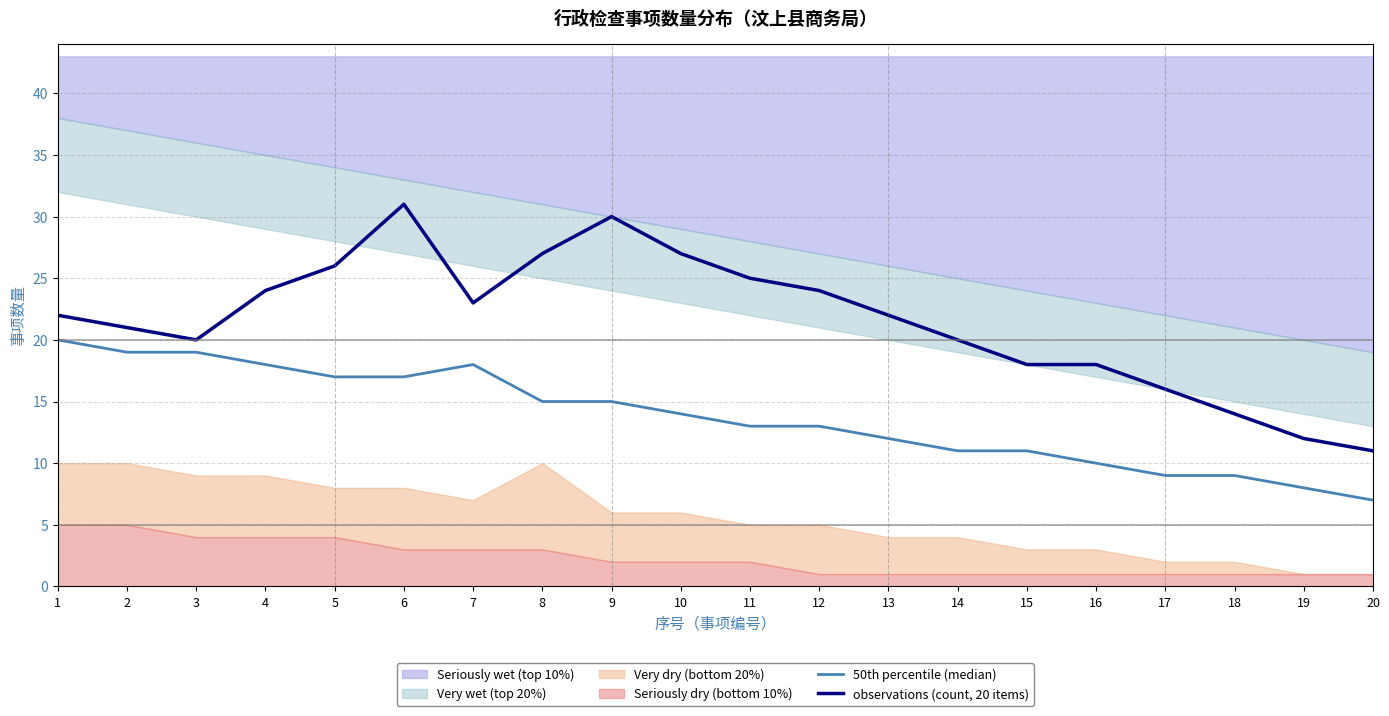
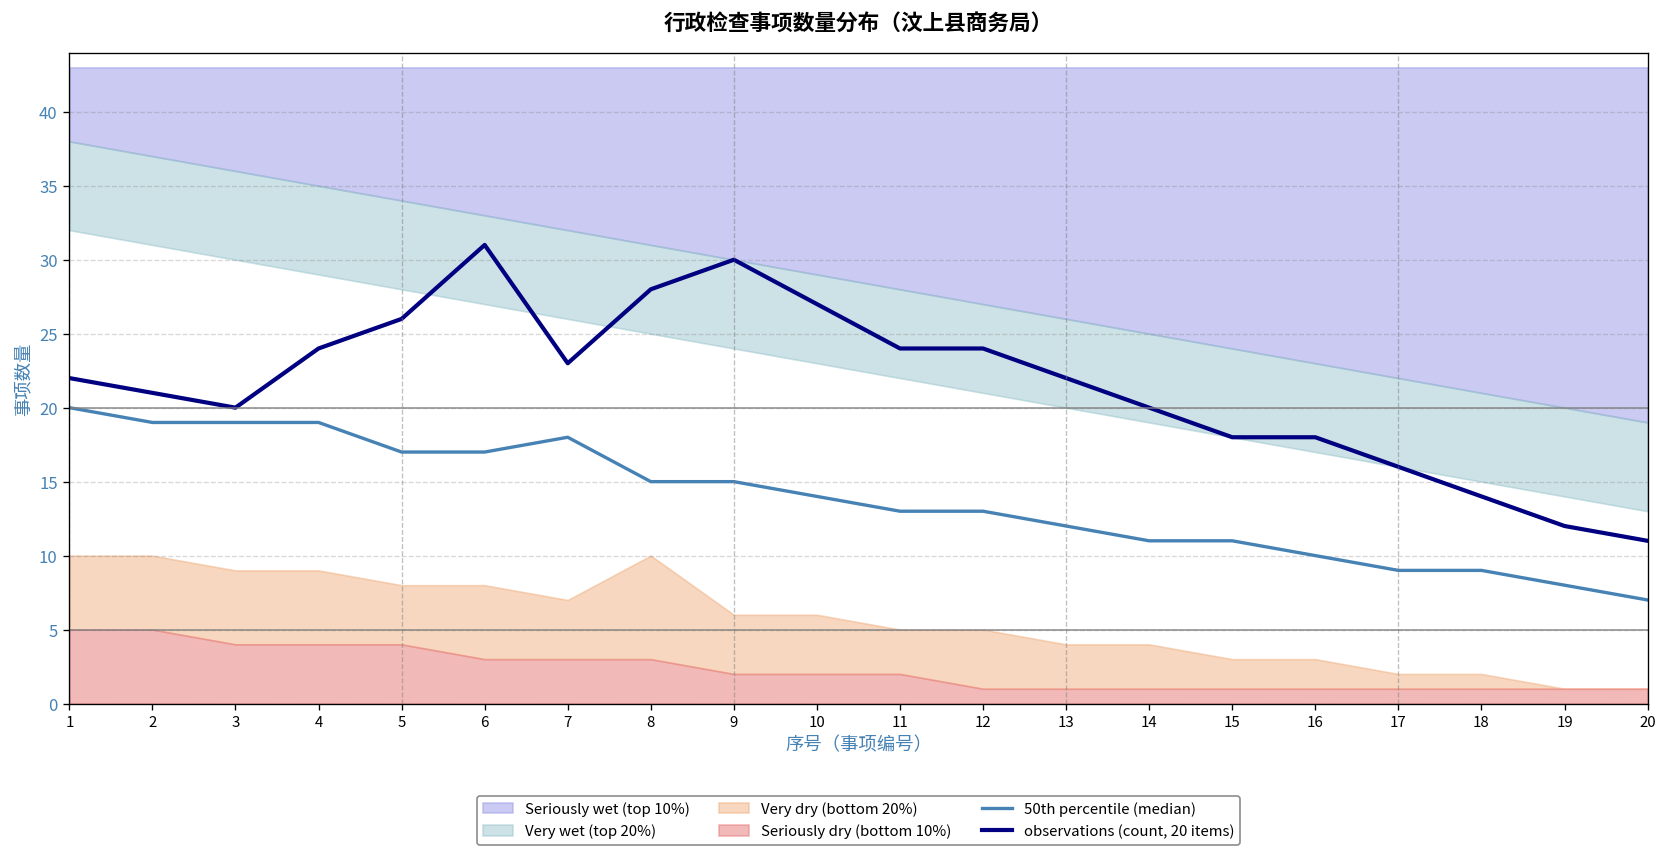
50th percentile (median), 4: 18 -> 19
observations (count, 20 items), 8: 27 -> 28
observations (count, 20 items), 11: 25 -> 24
